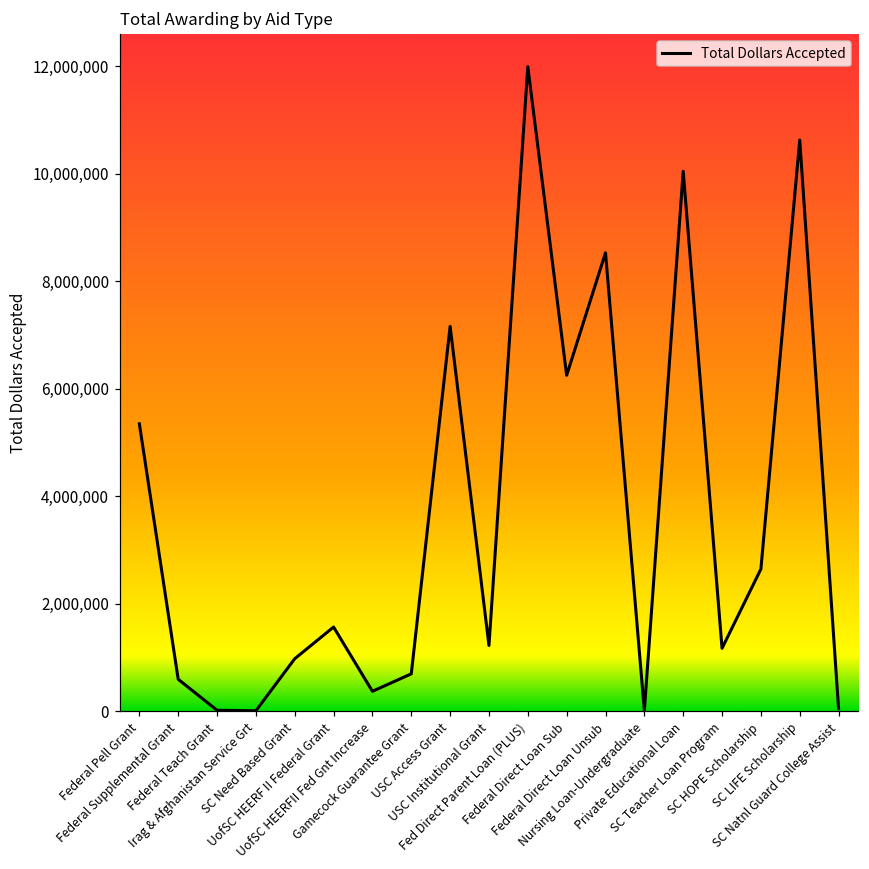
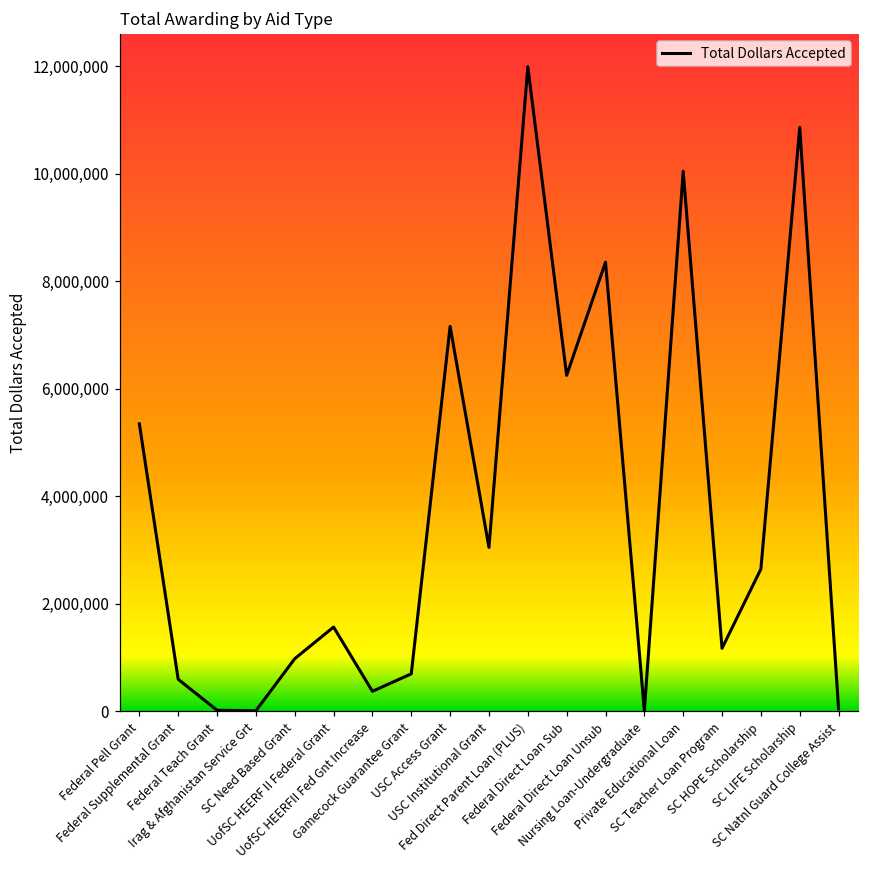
USC Institutional Grant: 1,200,000 -> 3,000,000
Federal Direct Loan Unsub: 8,500,000 -> 8,400,000
SC LIFE Scholarship: 10,600,000 -> 10,900,000
